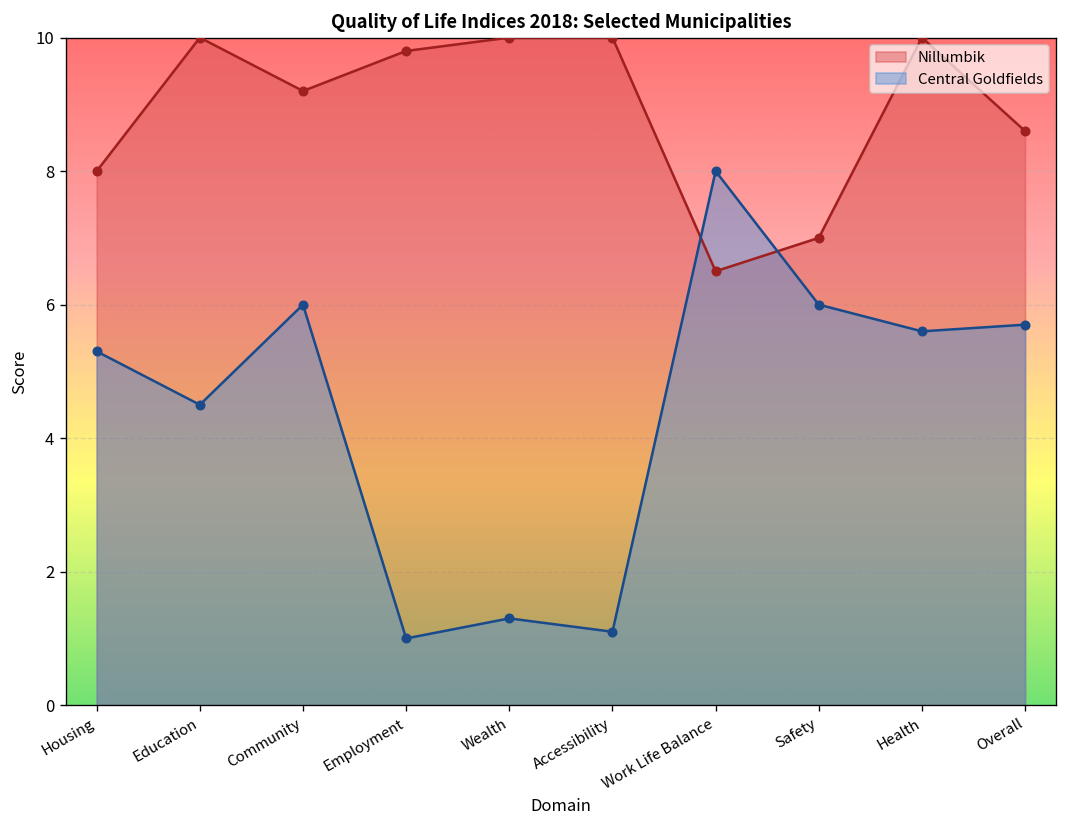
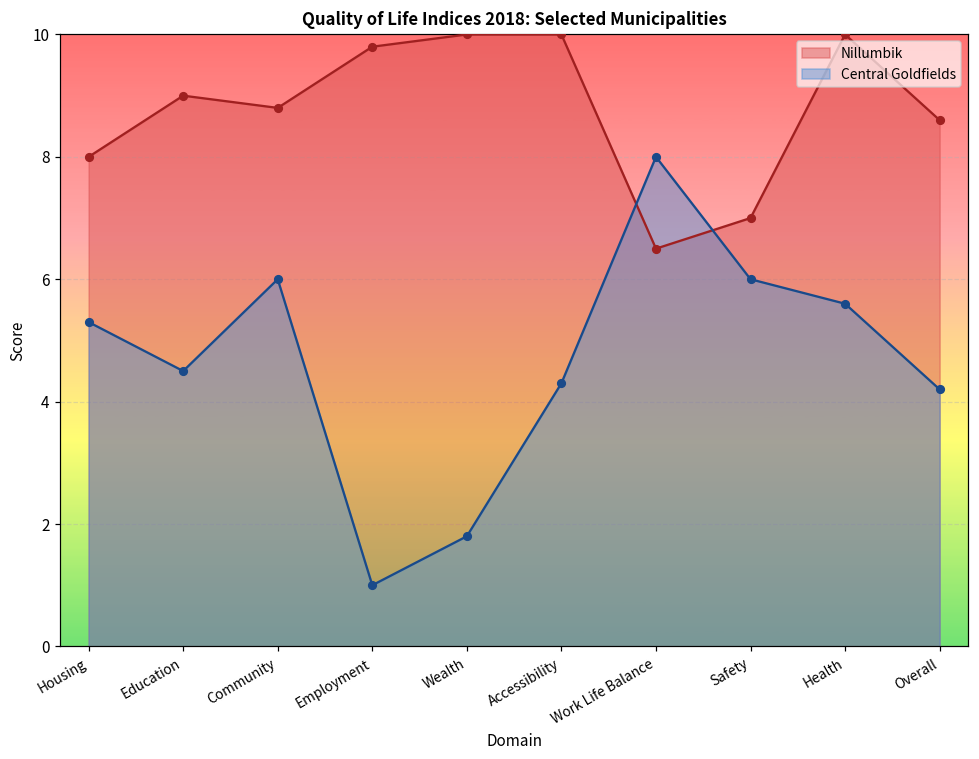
Nillumbik, Education: 10 -> 9
Nillumbik, Community: 9.2 -> 8.8
Central Goldfields, Wealth: 1.3 -> 1.8
Central Goldfields, Accessibility: 1.1 -> 4.3
Central Goldfields, Overall: 5.7 -> 4.2
